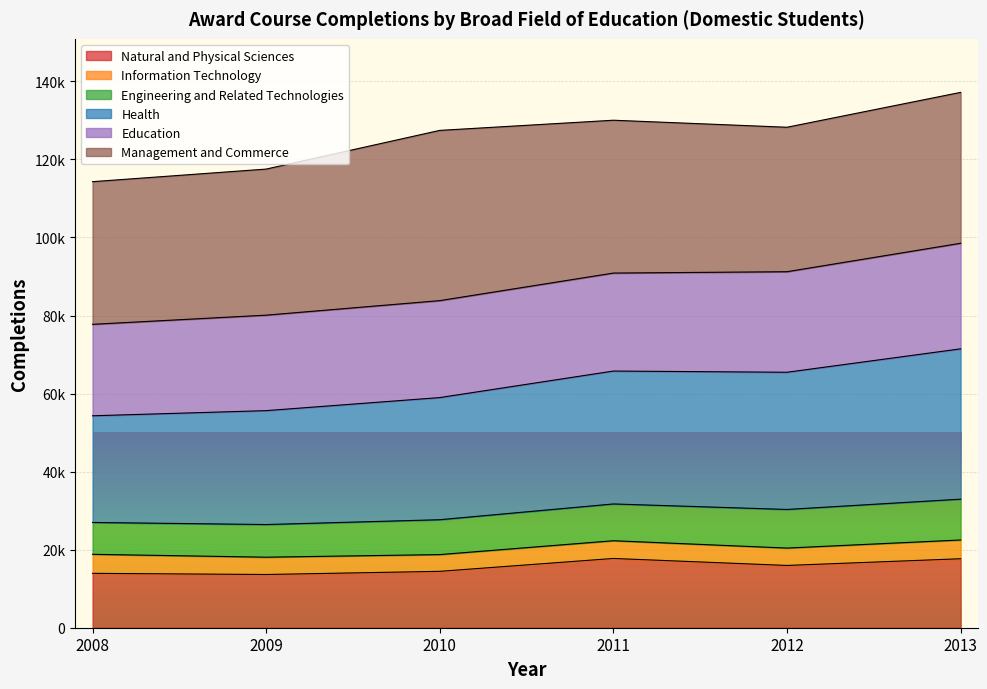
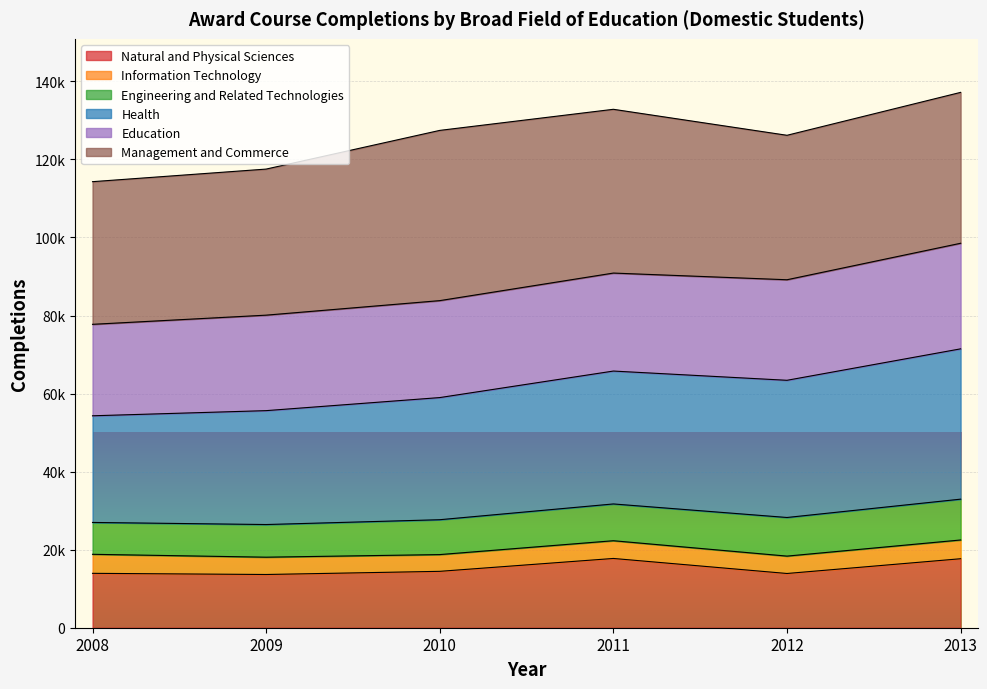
Management and Commerce, 2011: 39000 -> 42000
Natural and Physical Sciences, 2012: 16000 -> 14000
